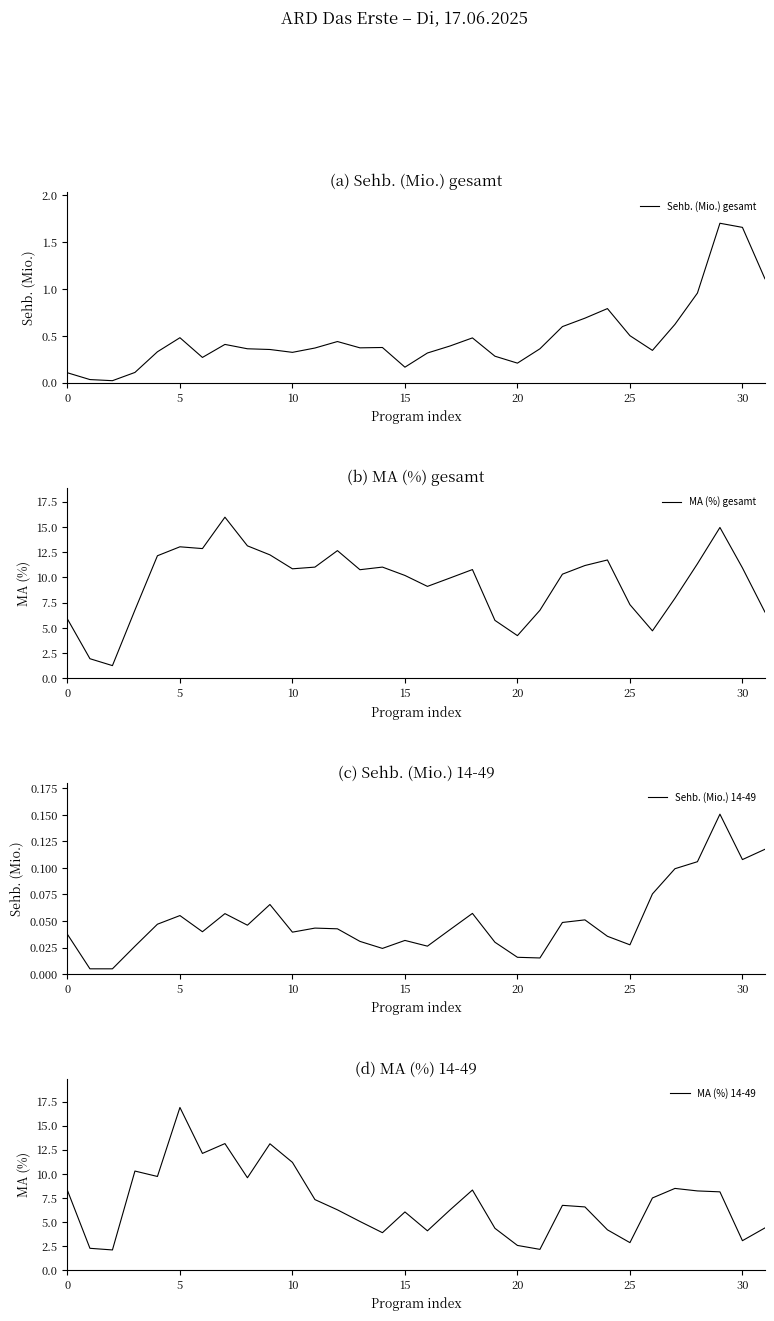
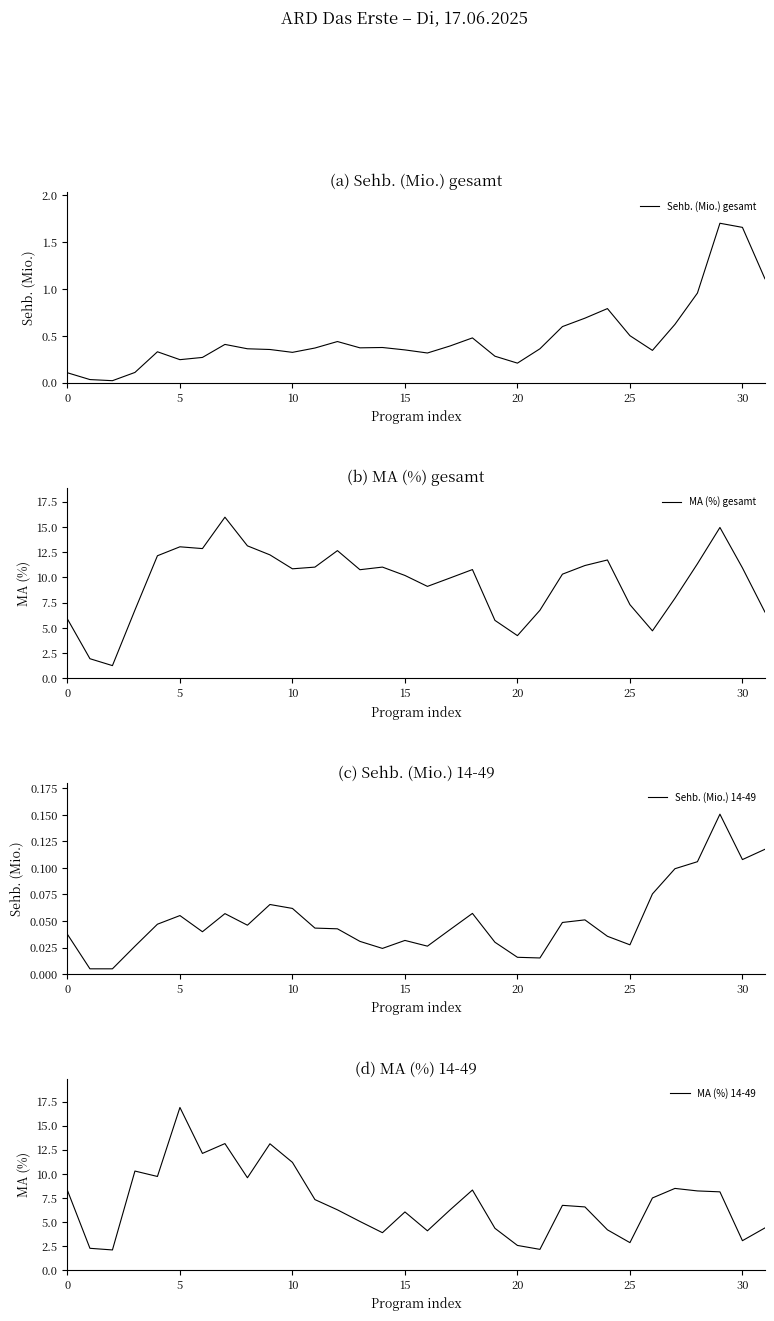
(a) Sehb. (Mio.) gesamt, 5: 0.5 -> 0.2
(a) Sehb. (Mio.) gesamt, 15: 0.2 -> 0.3
(c) Sehb. (Mio.) 14-49, 10: 0.039 -> 0.062
